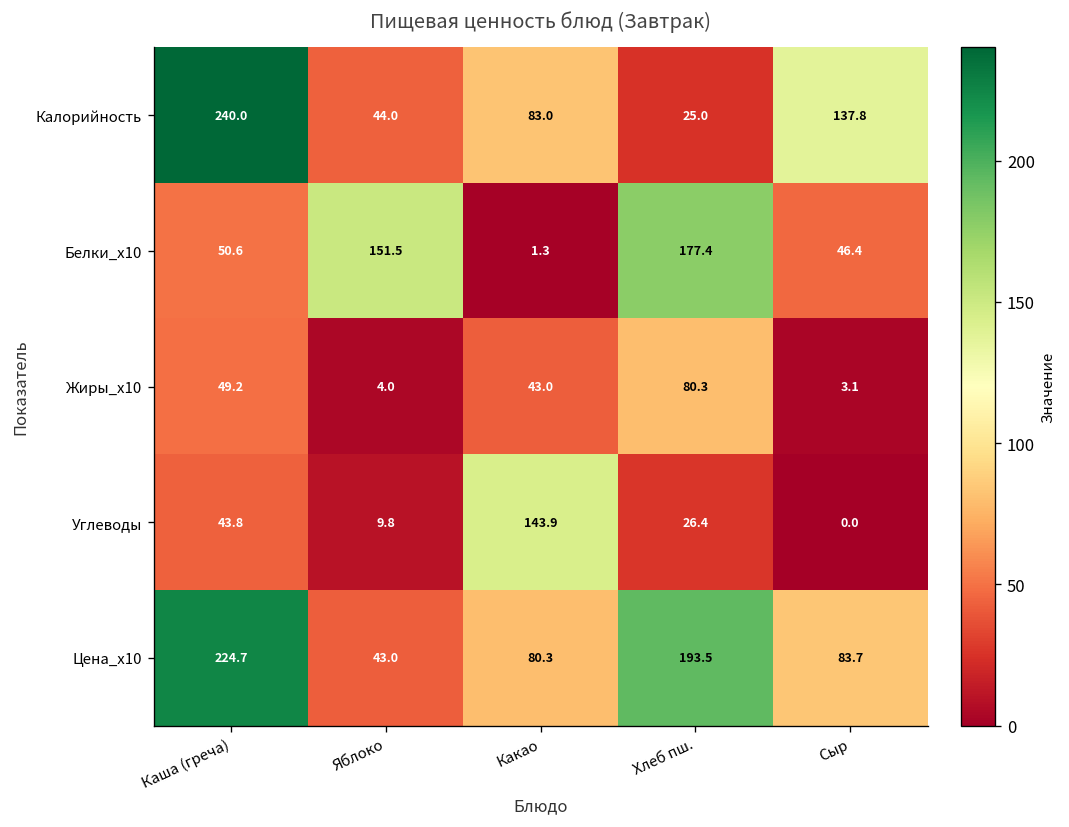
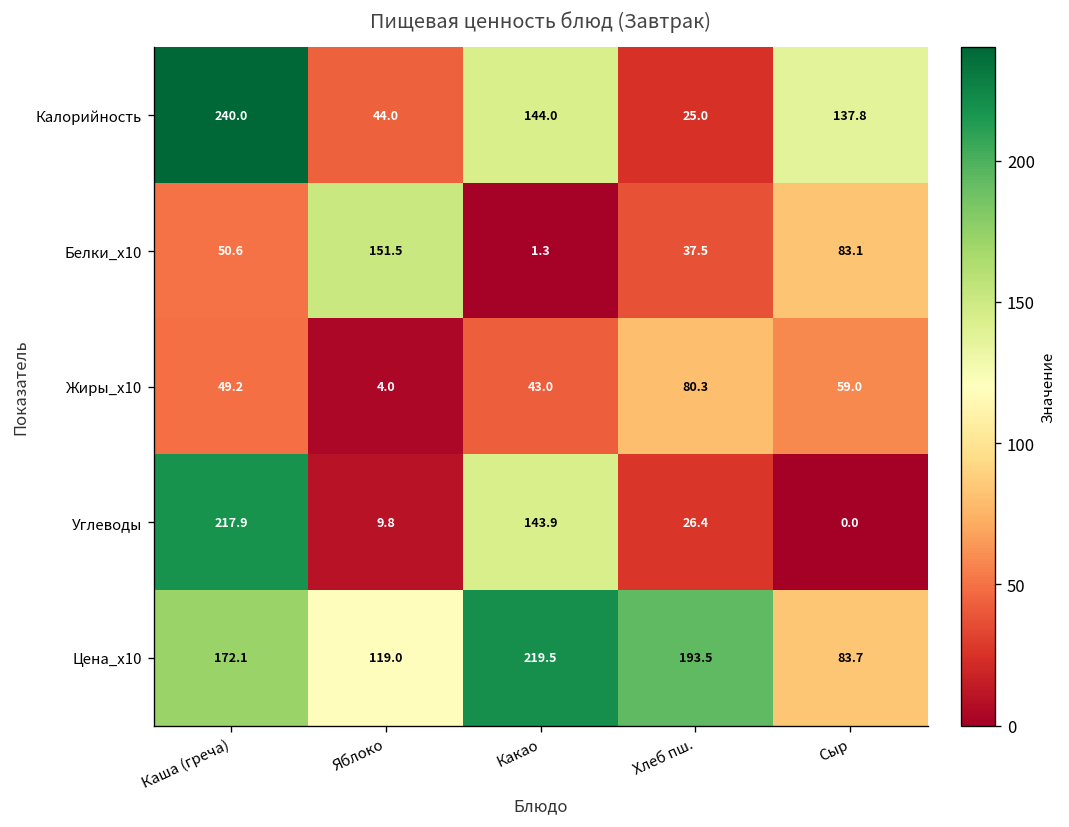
Калорийность, Какао: 83.0 -> 144.0
Белки_x10, Хлеб пш.: 177.4 -> 37.5
Белки_x10, Сыр: 46.4 -> 83.1
Жиры_x10, Сыр: 3.1 -> 59.0
Углеводы, Каша (греча): 43.8 -> 217.9
Цена_x10, Каша (греча): 224.7 -> 172.1
Цена_x10, Яблоко: 43.0 -> 119.0
Цена_x10, Какао: 80.3 -> 219.5
